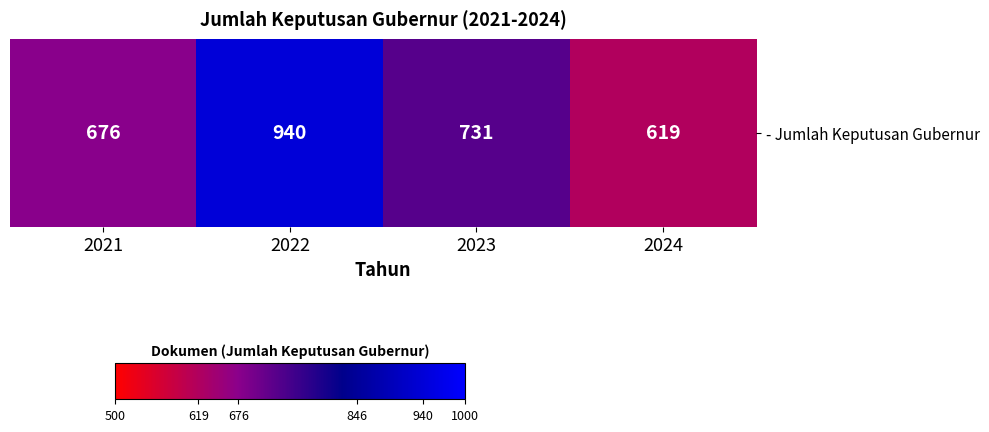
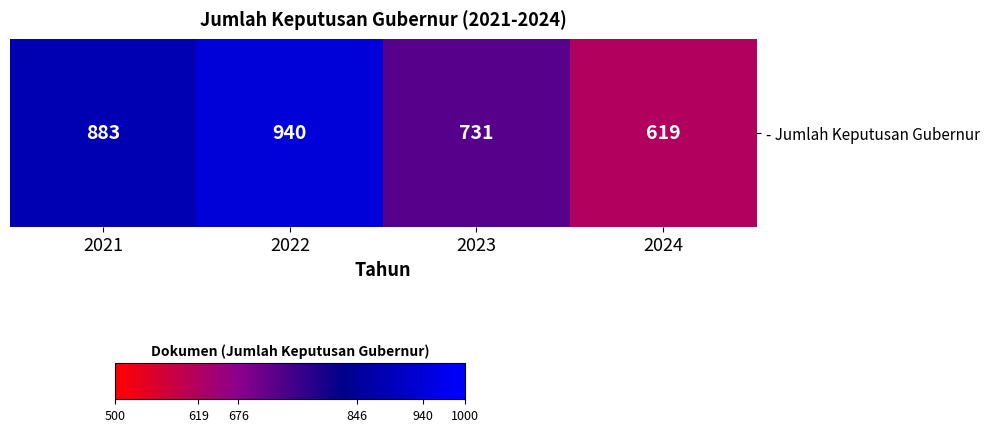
- Jumlah Keputusan Gubernur, 2021: 676 -> 883
